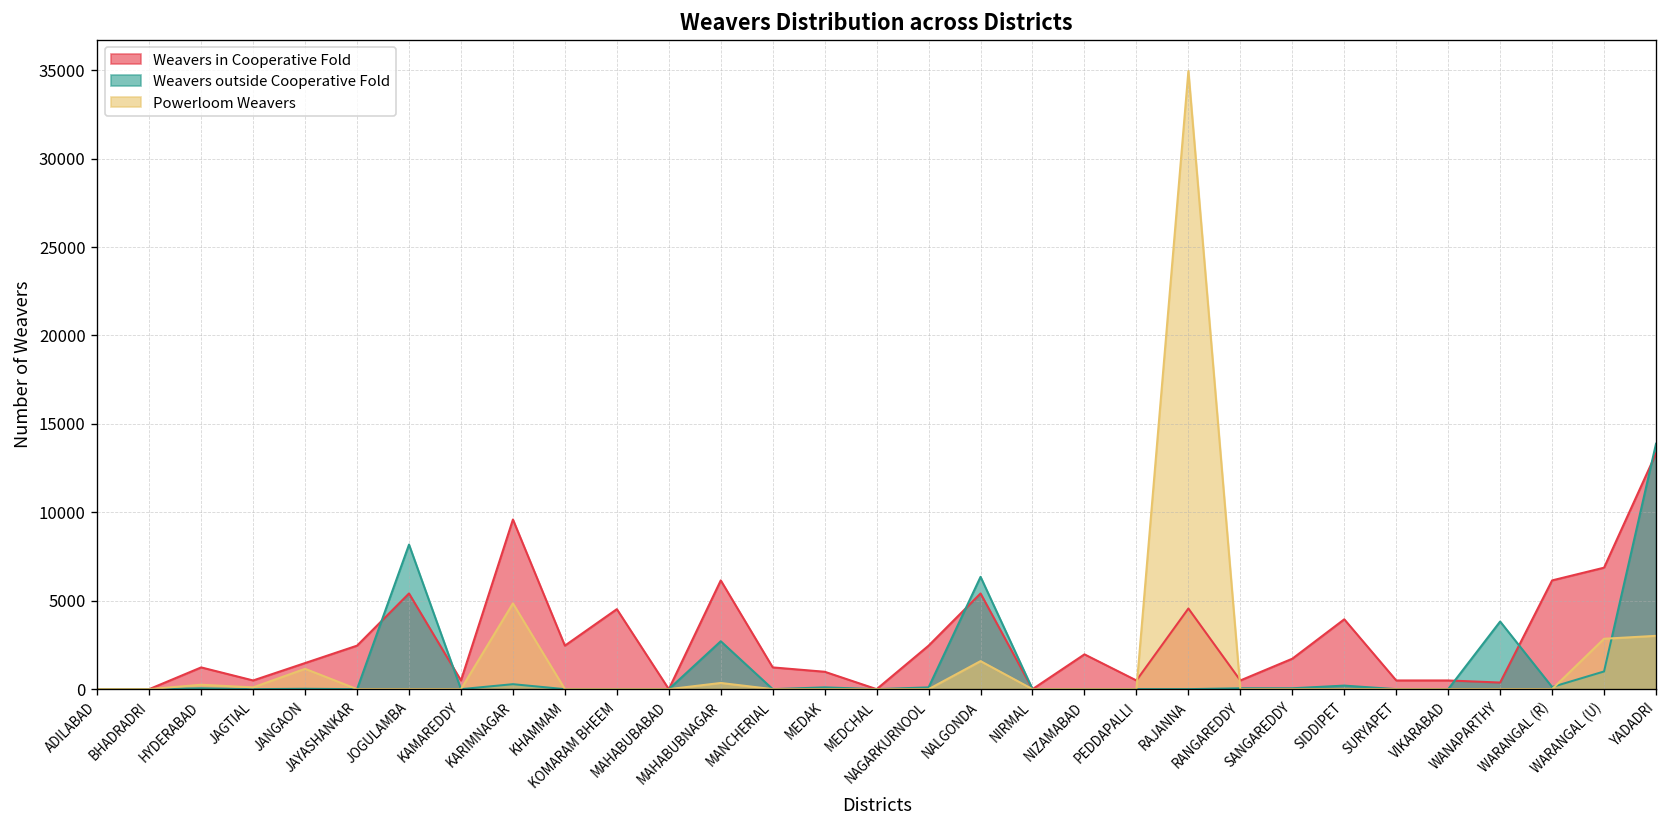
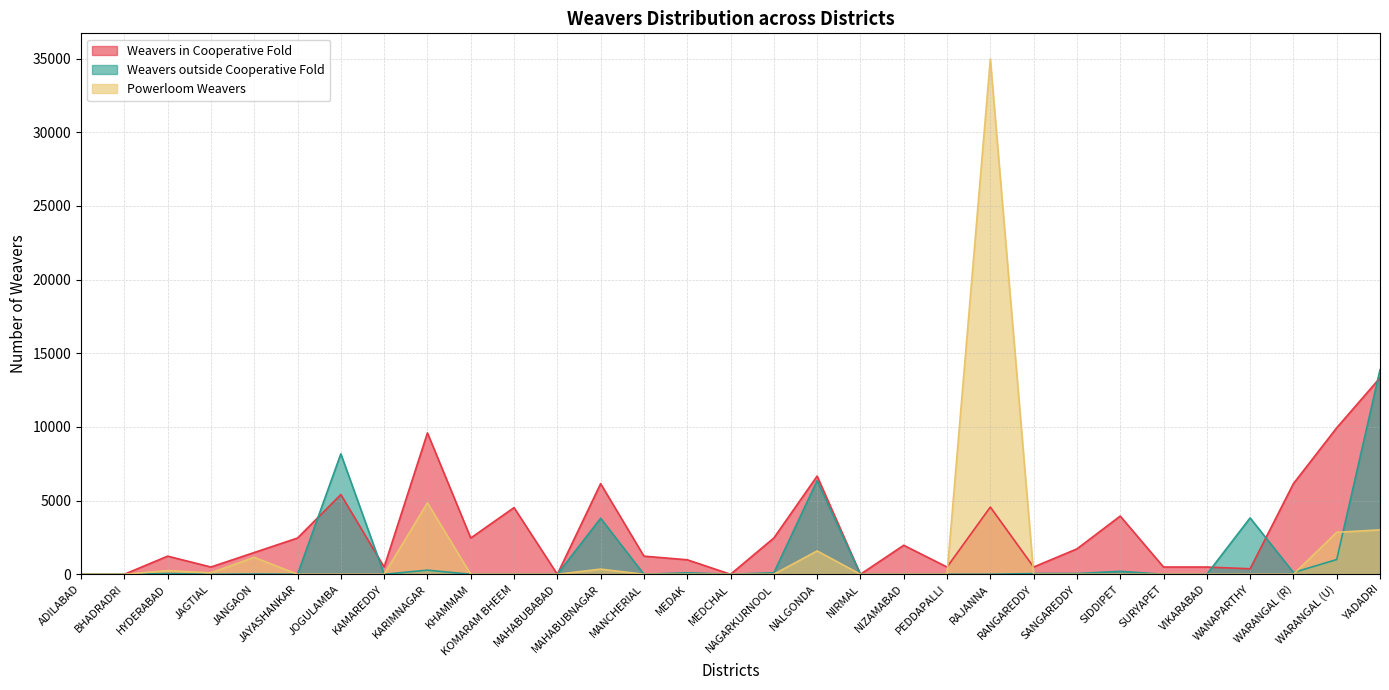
Weavers outside Cooperative Fold, MAHABUBNAGAR: 2700 -> 3800
Weavers in Cooperative Fold, NALGONDA: 5400 -> 6700
Weavers in Cooperative Fold, WARANGAL (U): 6900 -> 9900
